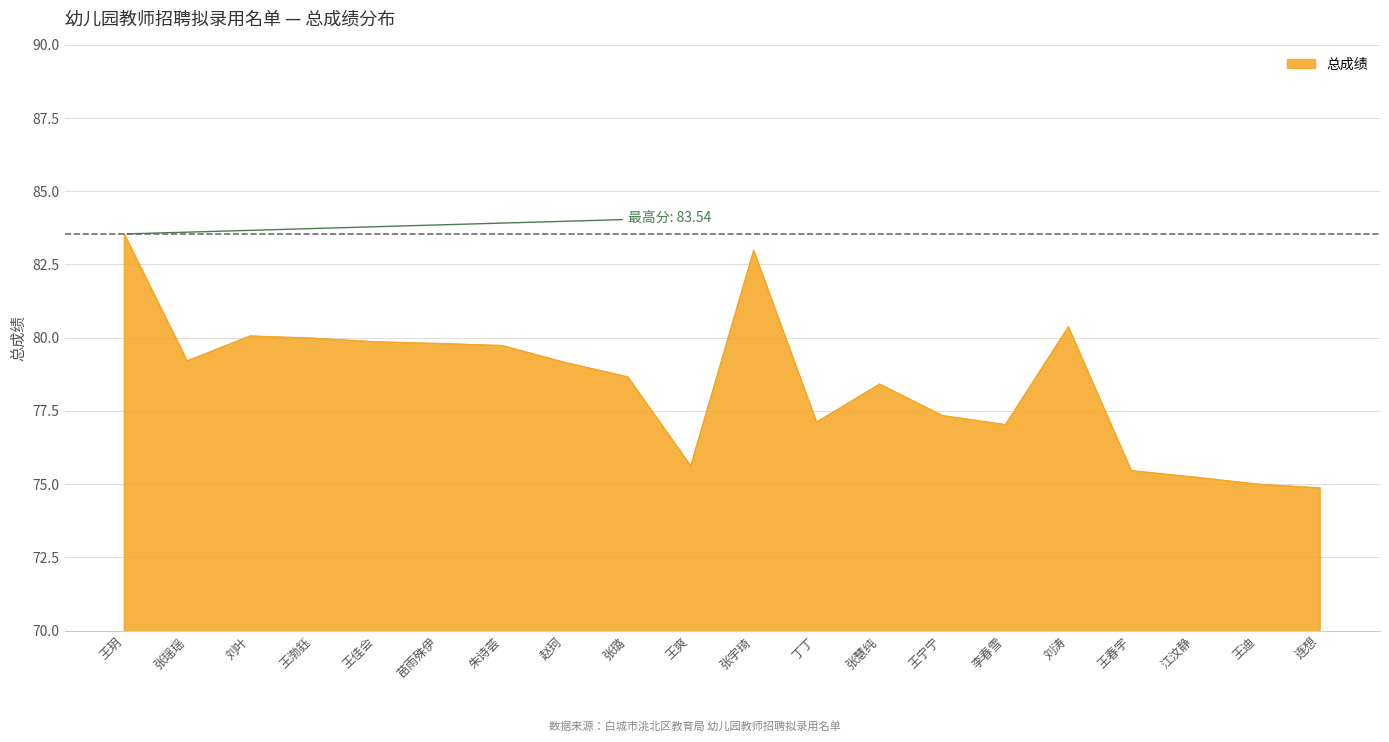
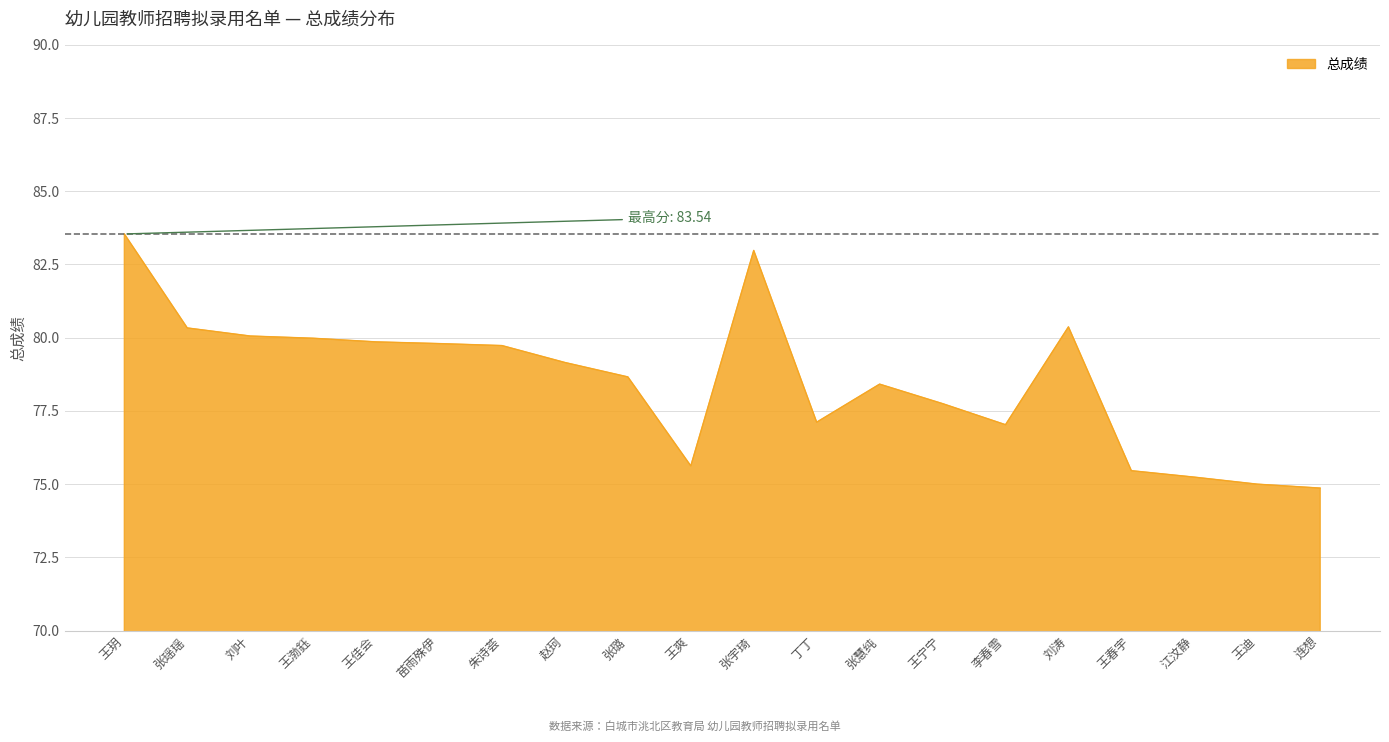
张瑶瑶: 79.2 -> 80.3
王宁宁: 77.3 -> 77.8
